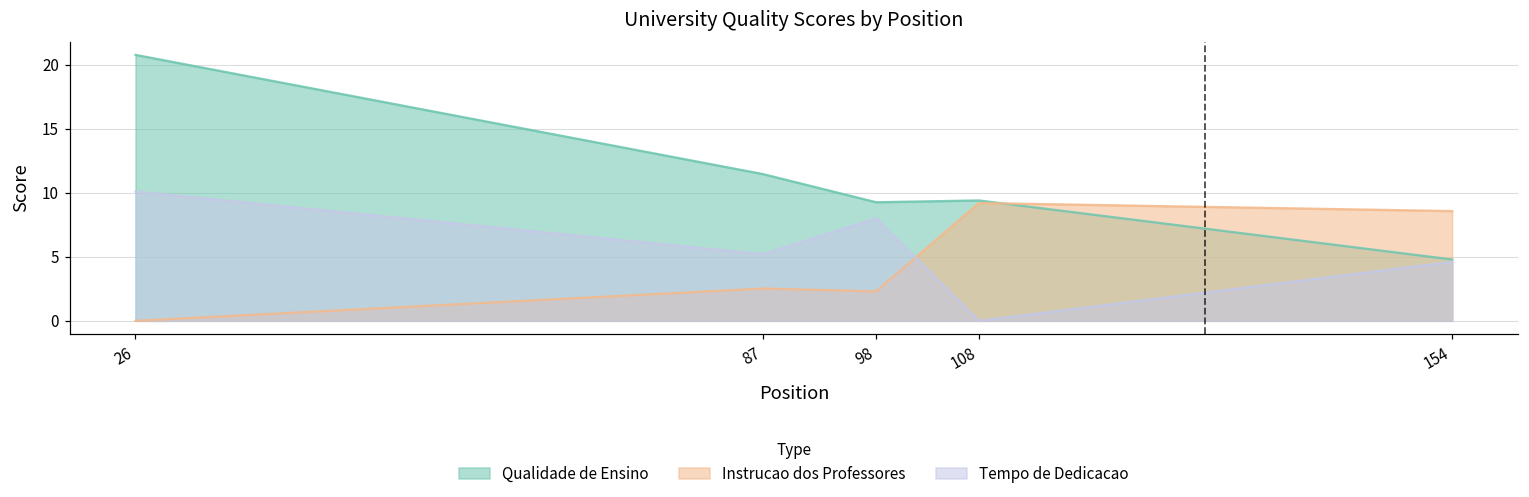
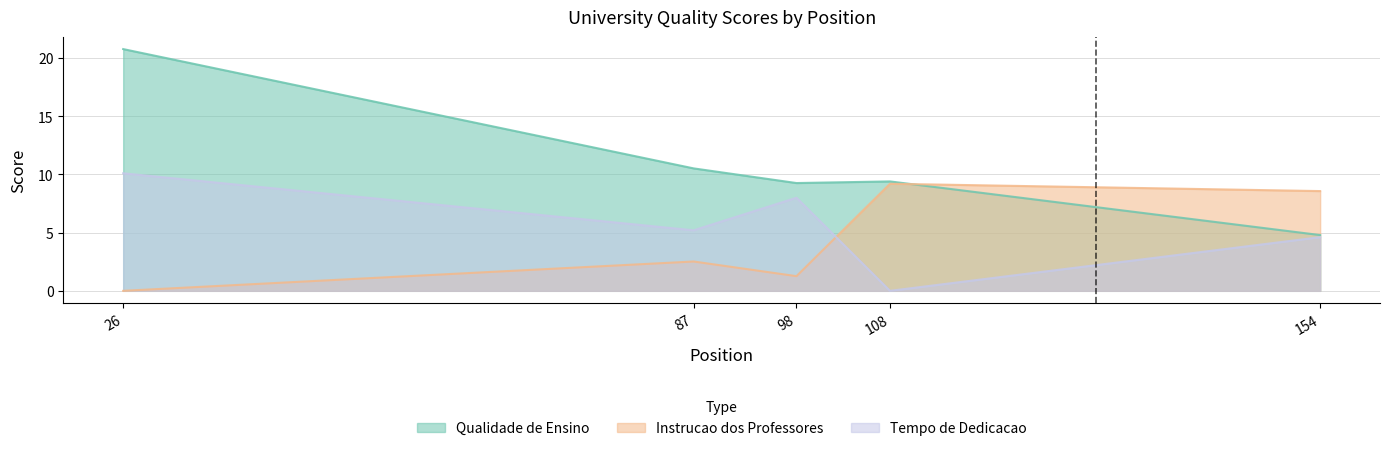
Qualidade de Ensino, 87: 11.5 -> 10.5
Instrucao dos Professores, 98: 2.3 -> 1.3
